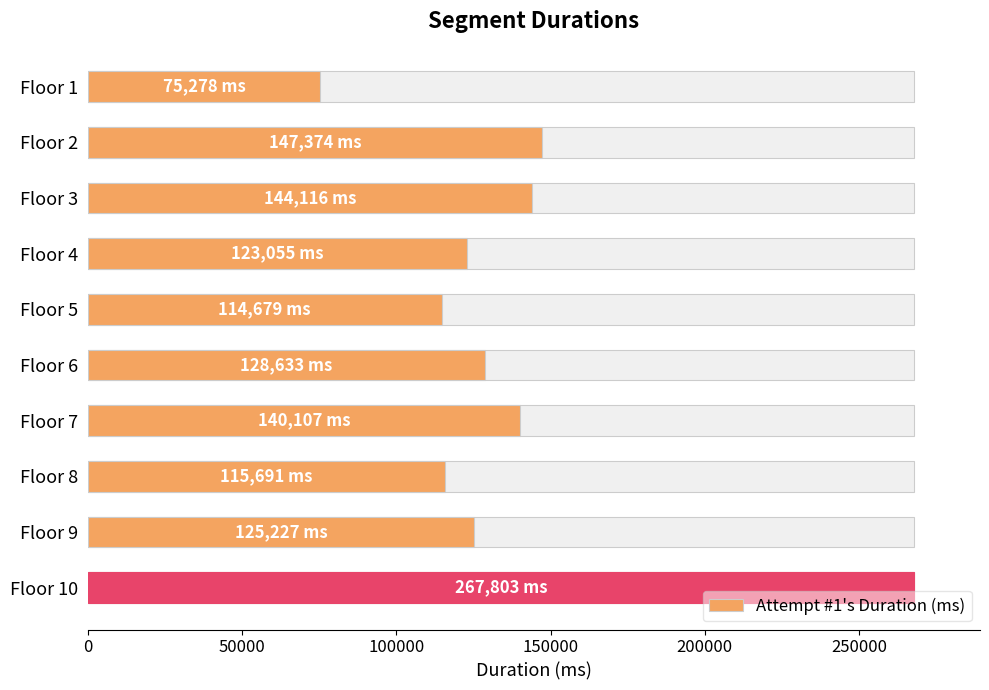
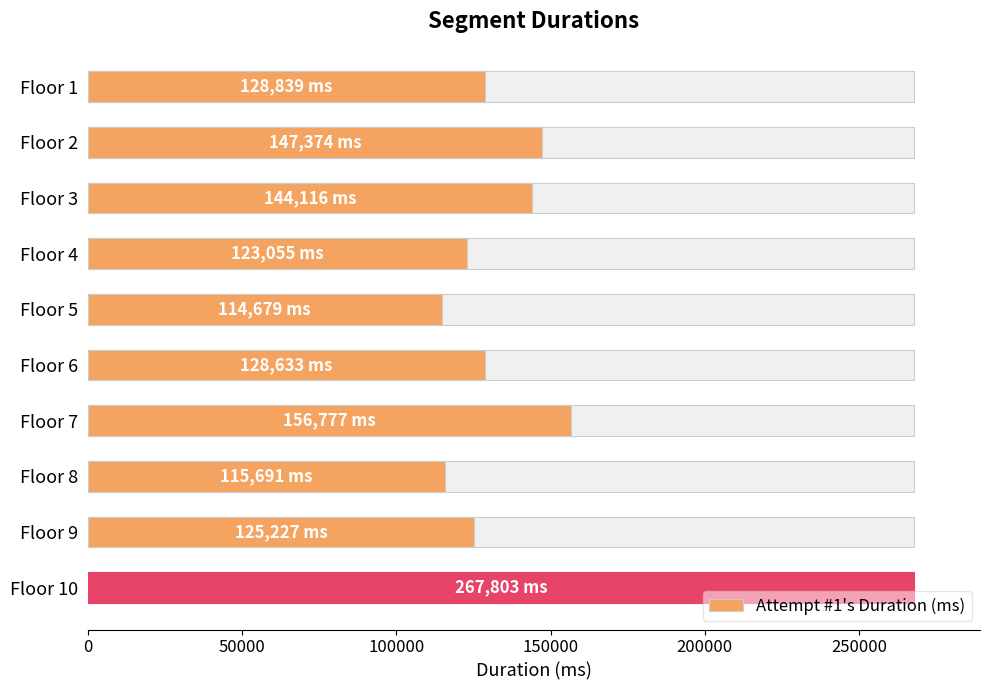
Attempt #1's Duration (ms), Floor 1: 75,278 -> 128,839
Attempt #1's Duration (ms), Floor 7: 140,107 -> 156,777
